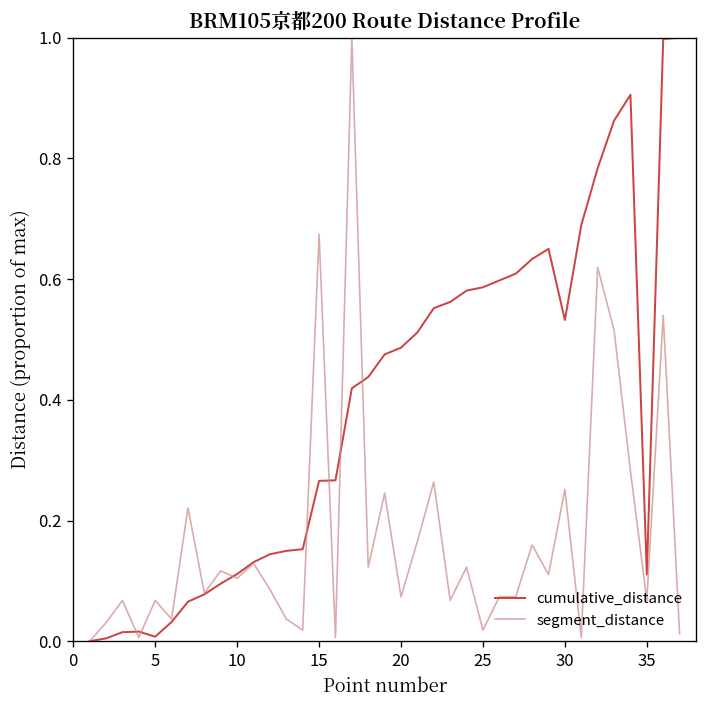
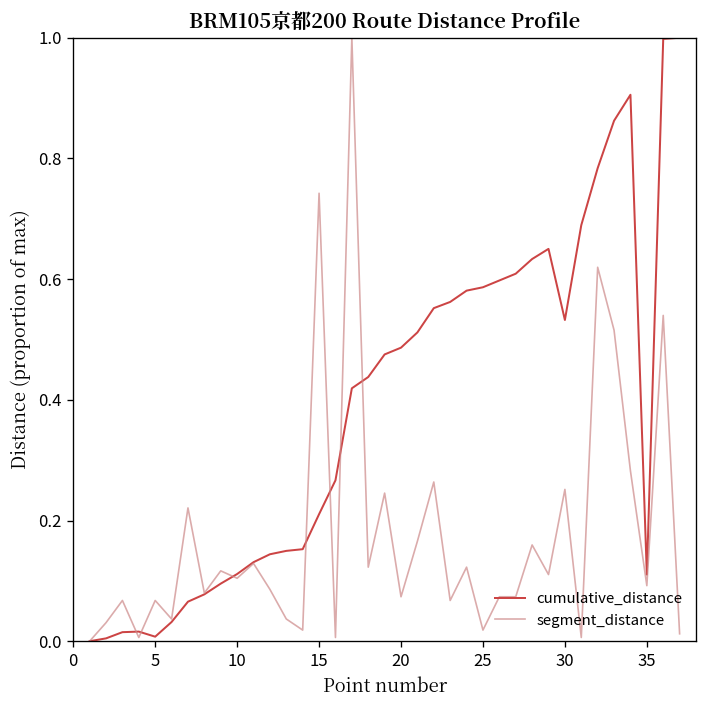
cumulative_distance, 15: 0.27 -> 0.21
segment_distance, 15: 0.67 -> 0.74
segment_distance, 35: 0.07 -> 0.09
